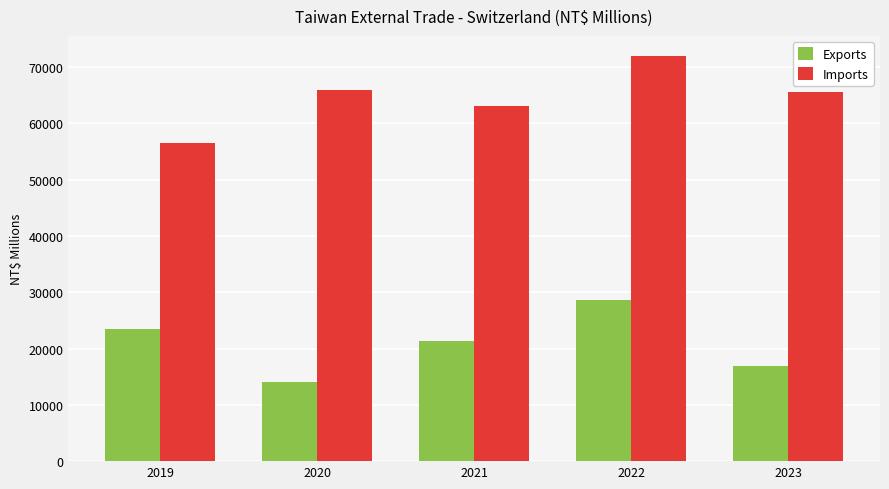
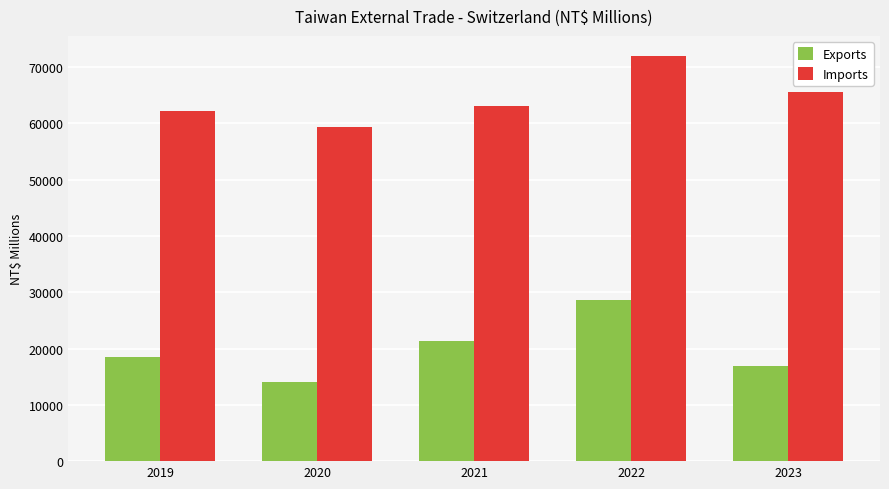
Exports, 2019: 23000 -> 19000
Imports, 2019: 57000 -> 62000
Imports, 2020: 66000 -> 59000
